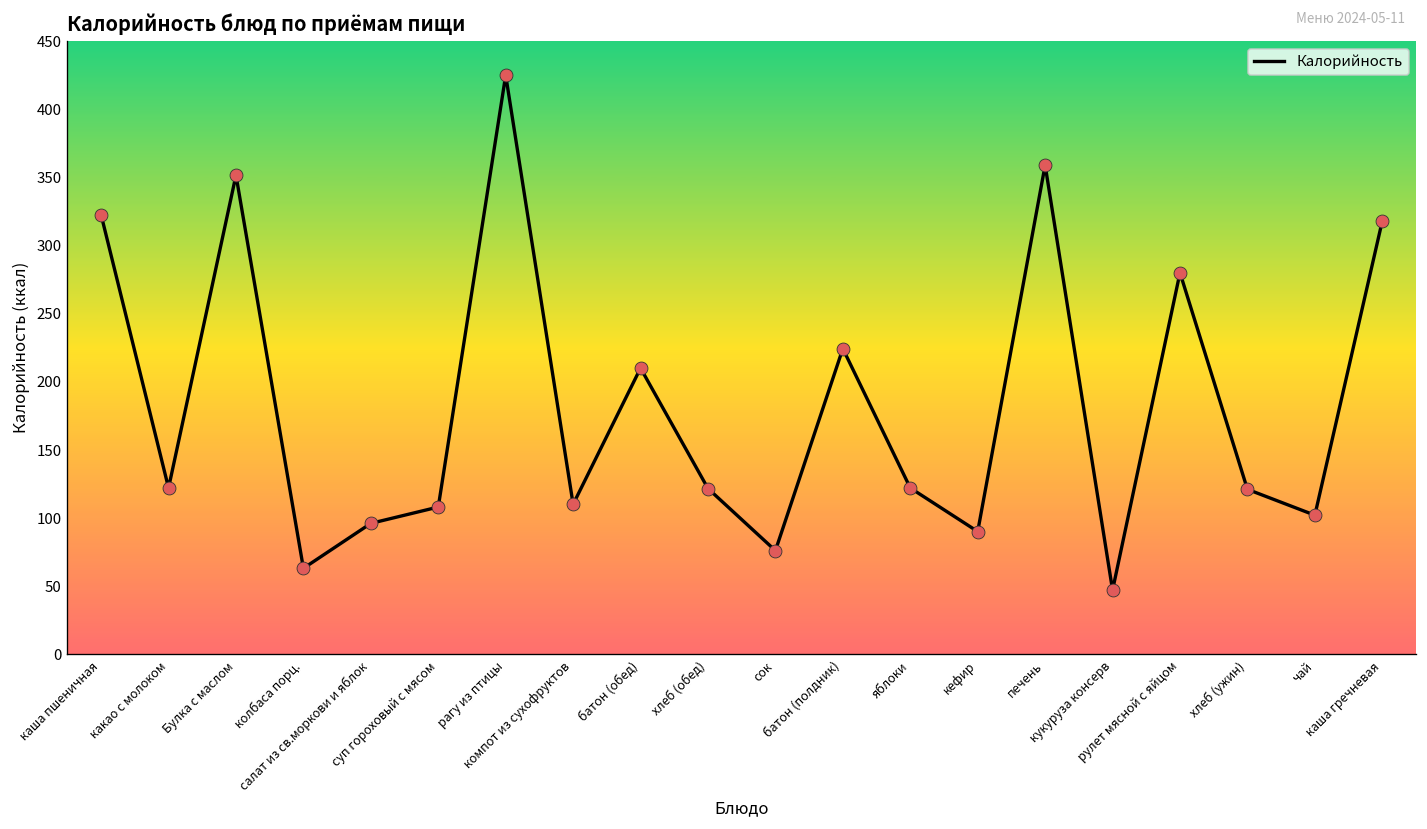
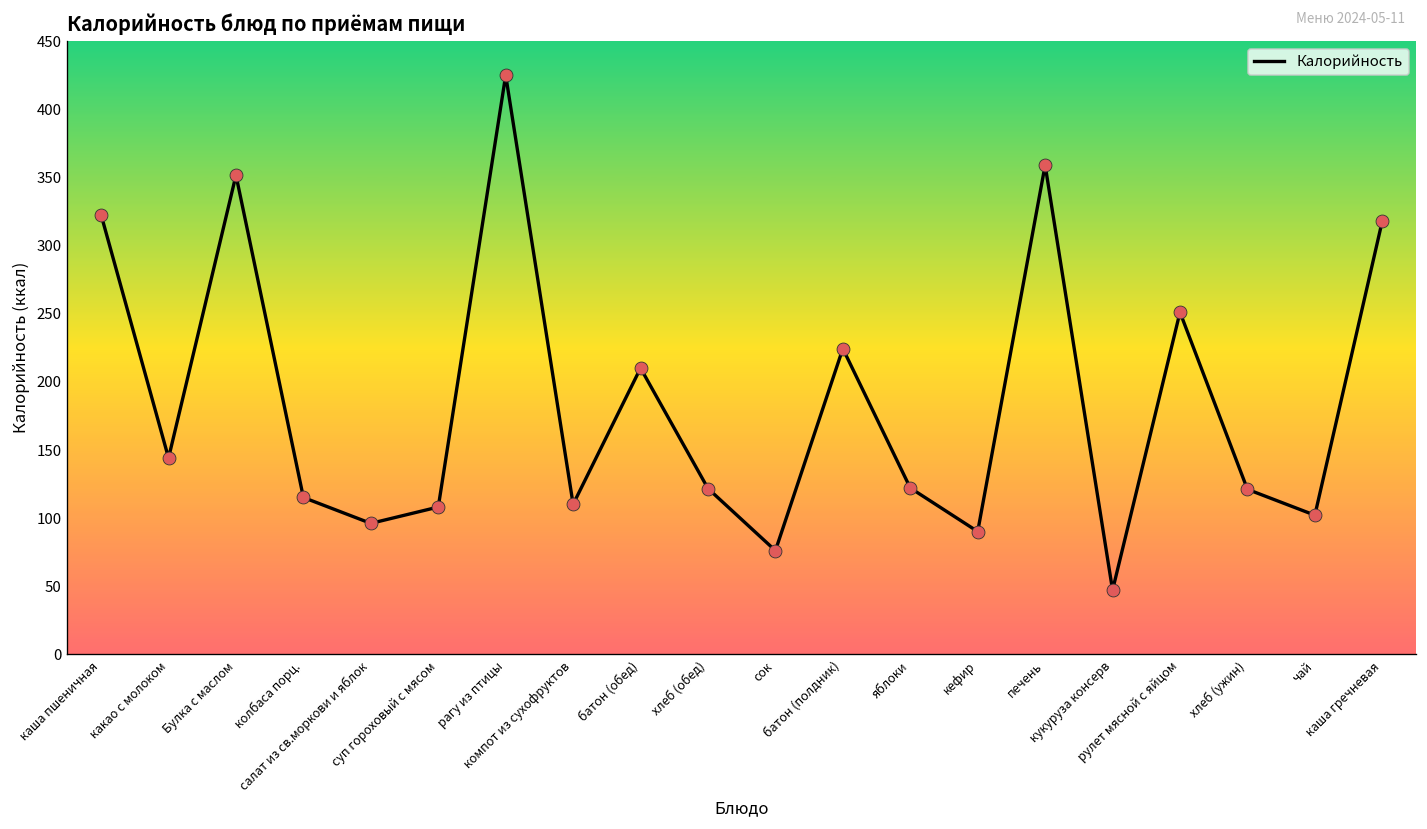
какао с молоком: 122 -> 144
колбаса порц.: 63 -> 115
рулет мясной с яйцом: 280 -> 251
